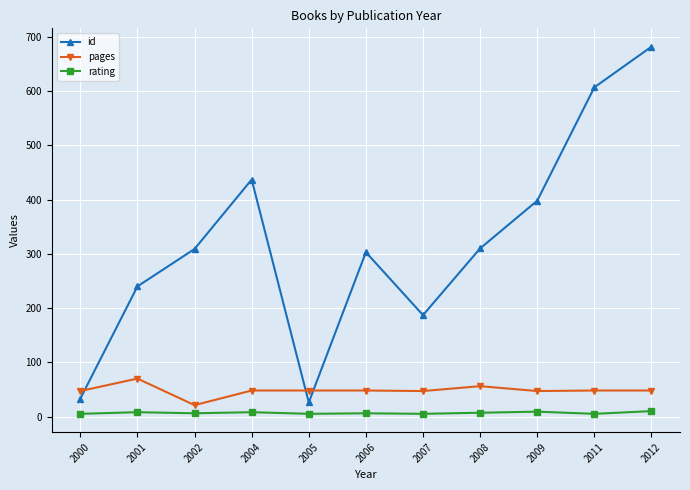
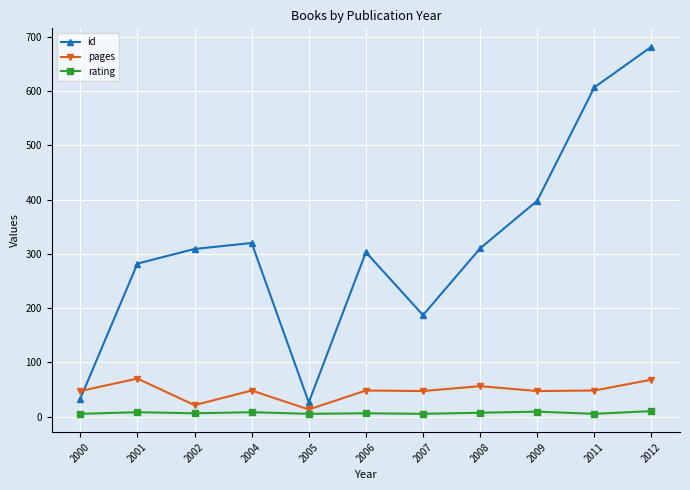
id, 2001: 240 -> 280
id, 2004: 440 -> 320
pages, 2005: 50 -> 10
pages, 2012: 50 -> 70
